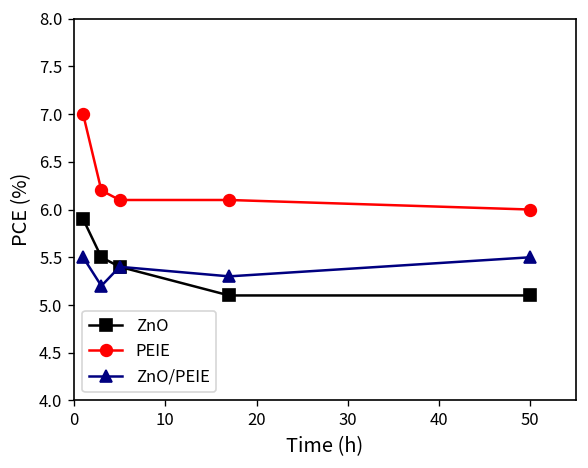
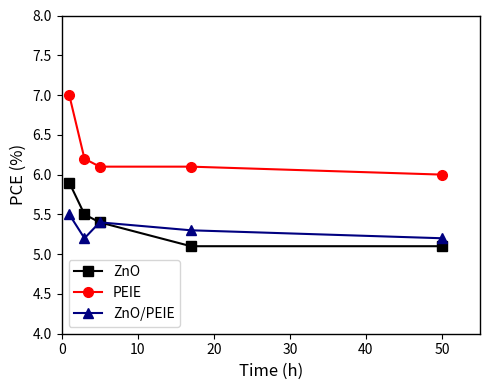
ZnO/PEIE, 50: 5.5 -> 5.2
